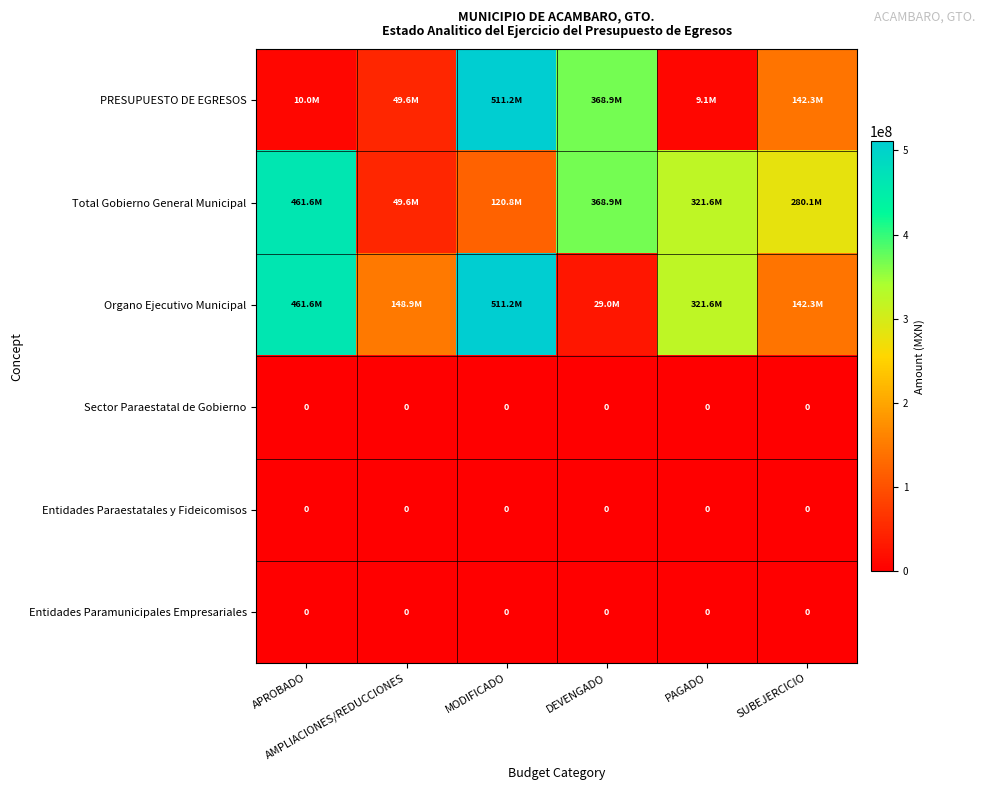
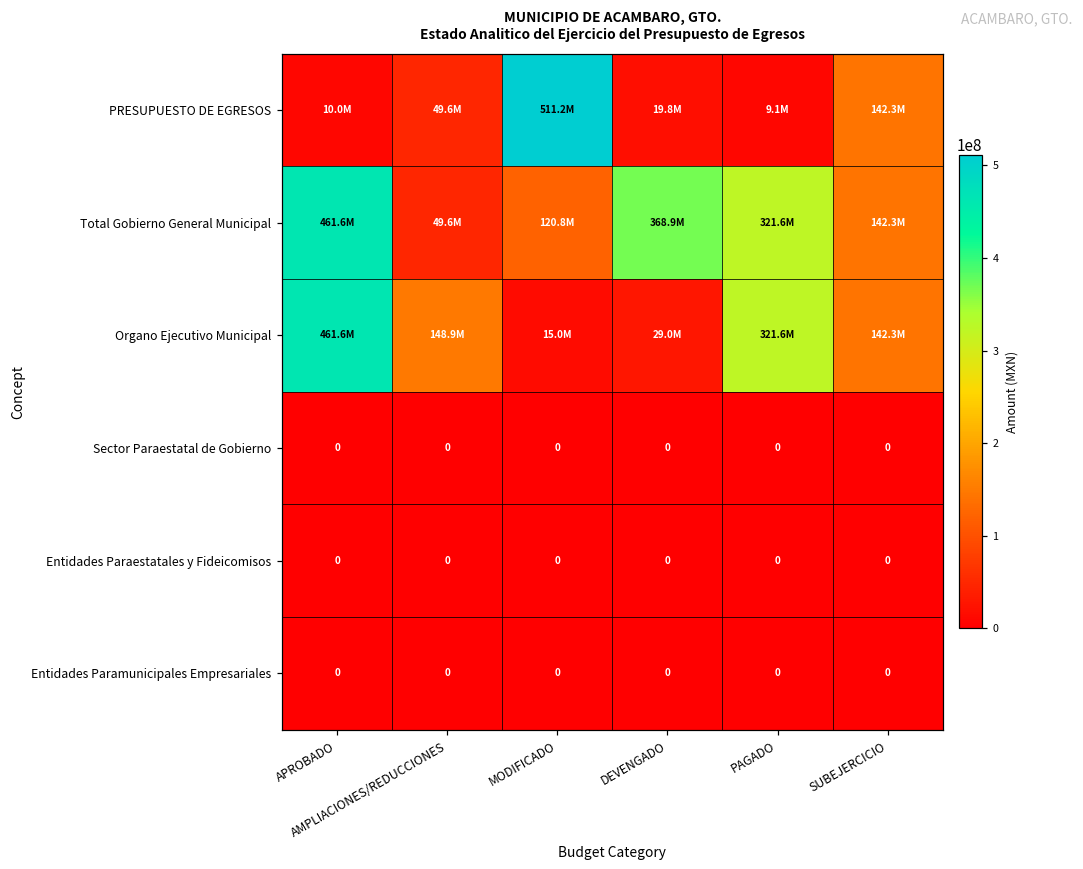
PRESUPUESTO DE EGRESOS, DEVENGADO: 368.9M -> 19.8M
Total Gobierno General Municipal, SUBEJERCICIO: 280.1M -> 142.3M
Organo Ejecutivo Municipal, MODIFICADO: 511.2M -> 15.0M
